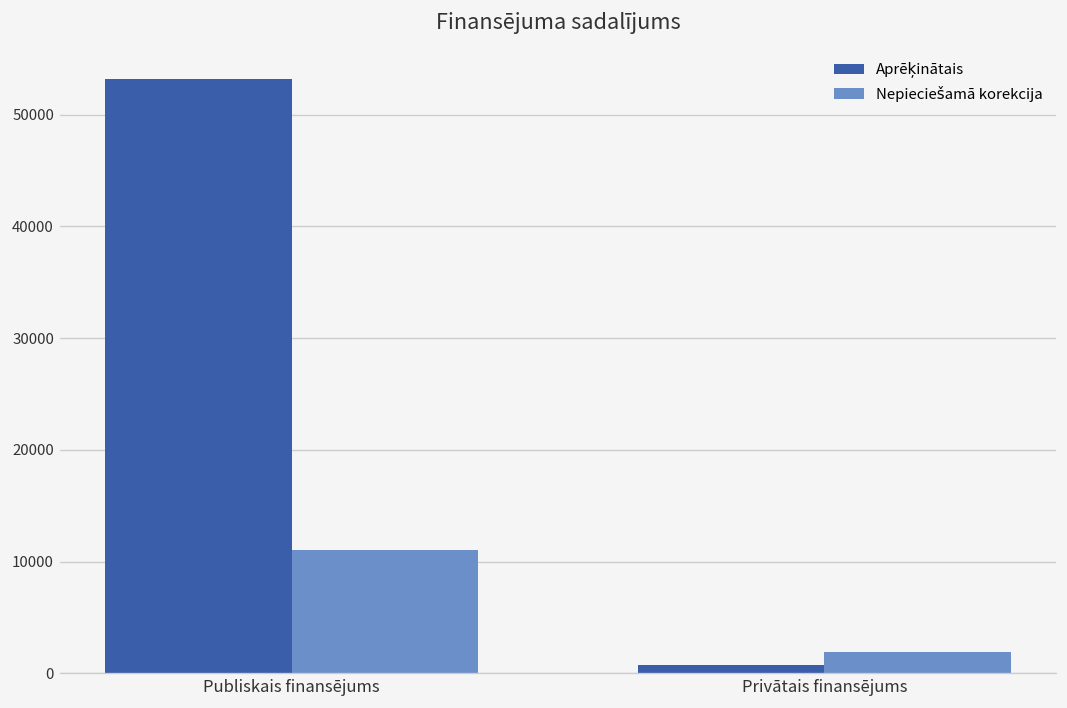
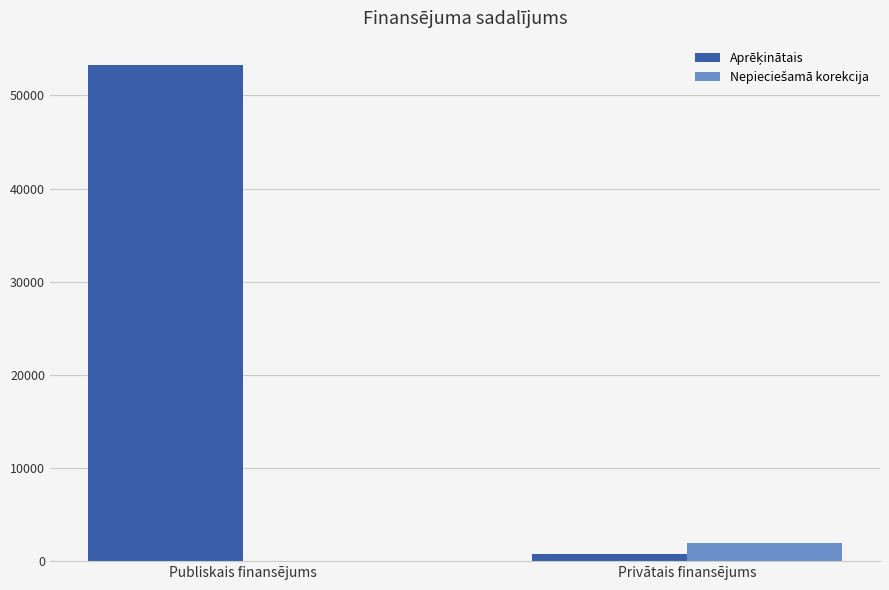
Nepieciešamā korekcija, Publiskais finansējums: 11000 -> 0
